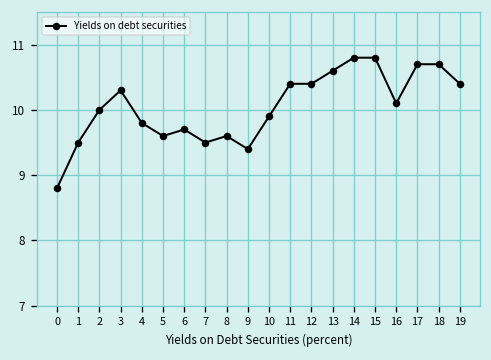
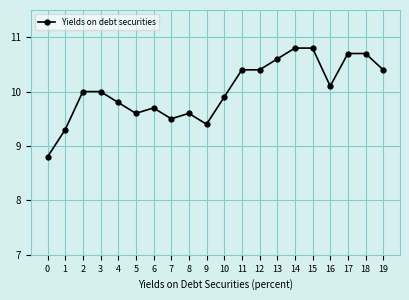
1: 9.5 -> 9.3
3: 10.3 -> 10.0
